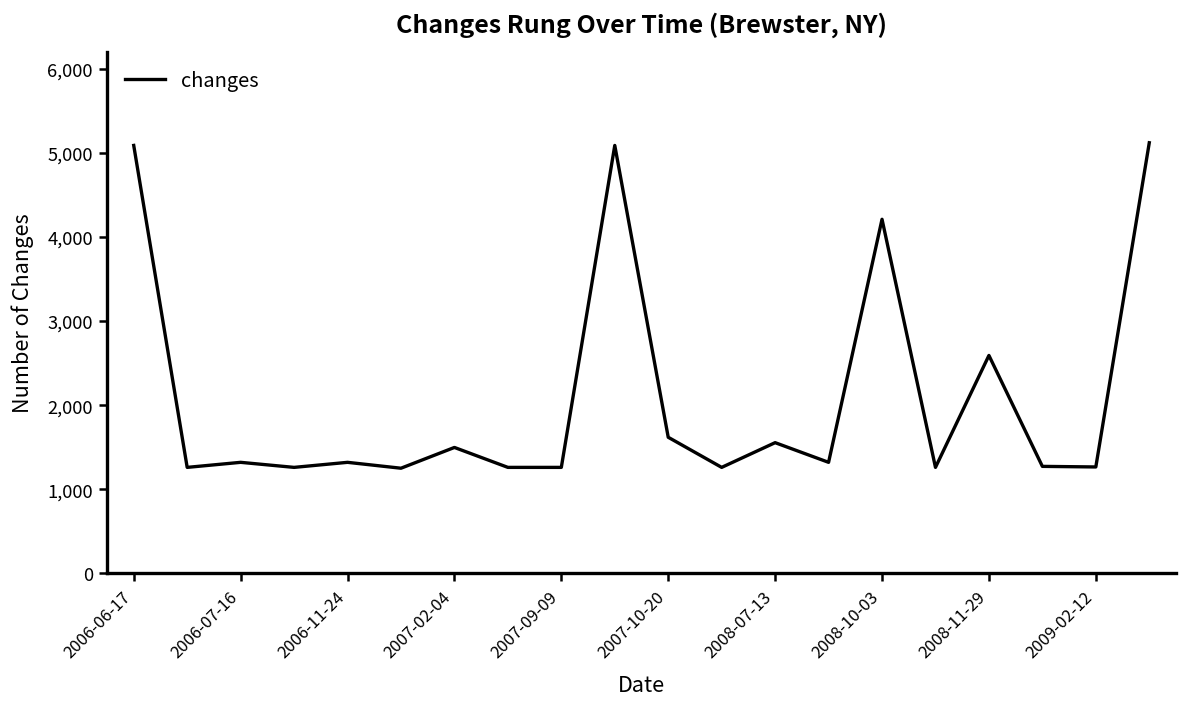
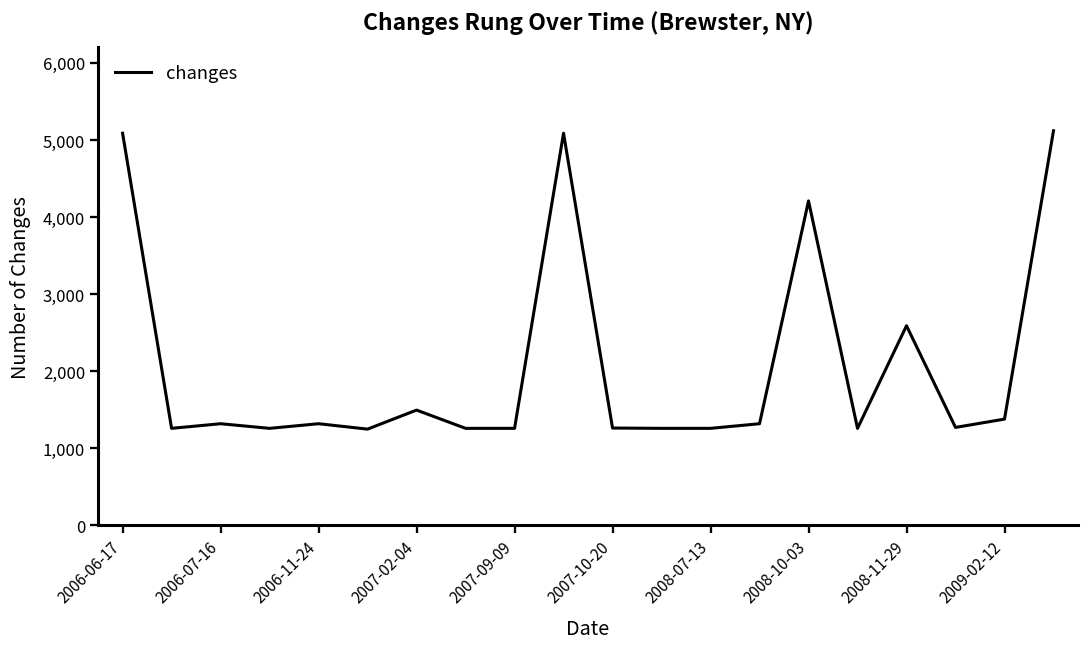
2007-10-20: 1,600 -> 1,300
2008-07-13: 1,600 -> 1,300
2009-02-12: 1,300 -> 1,400
